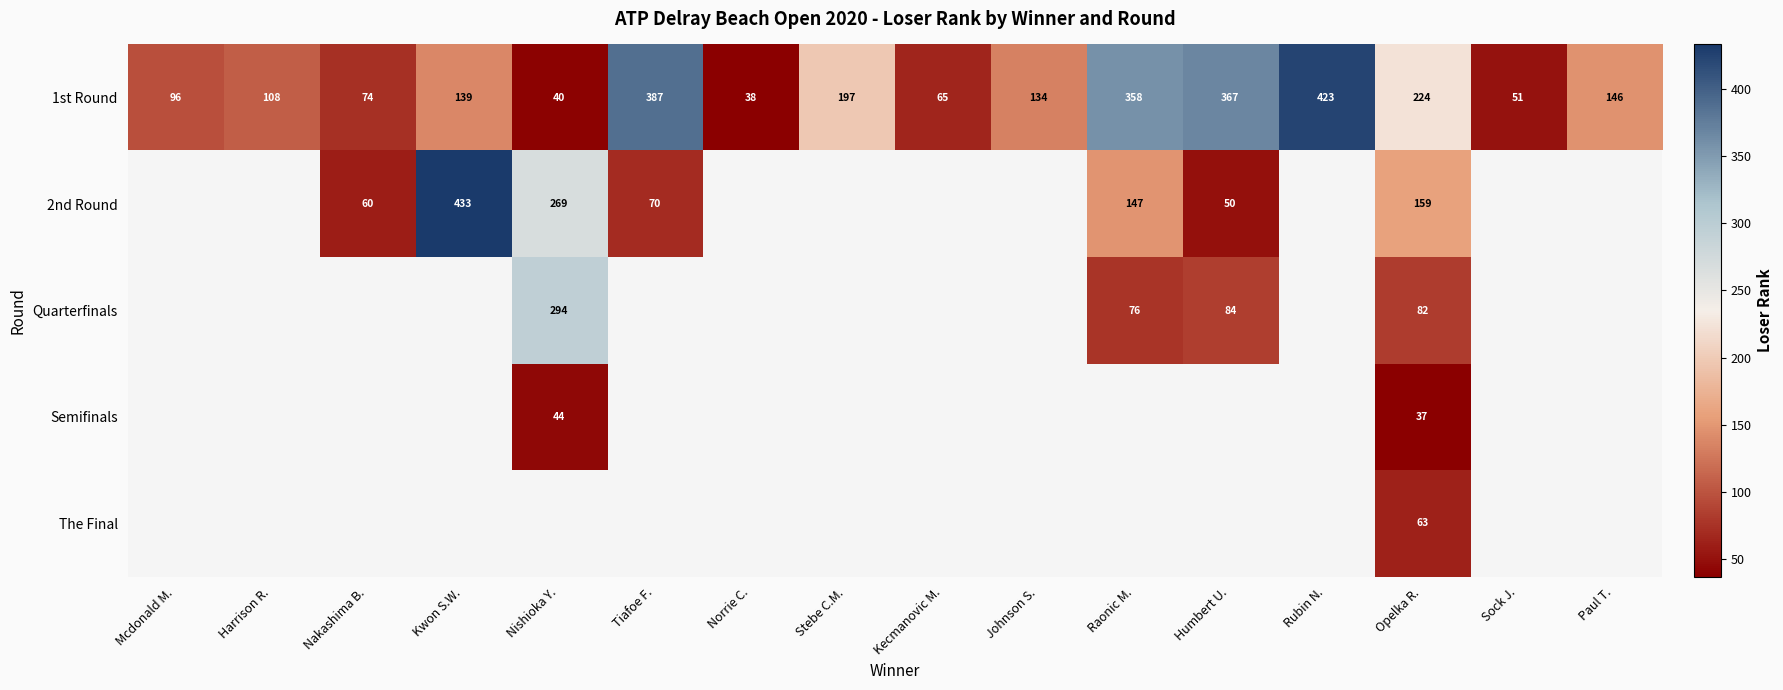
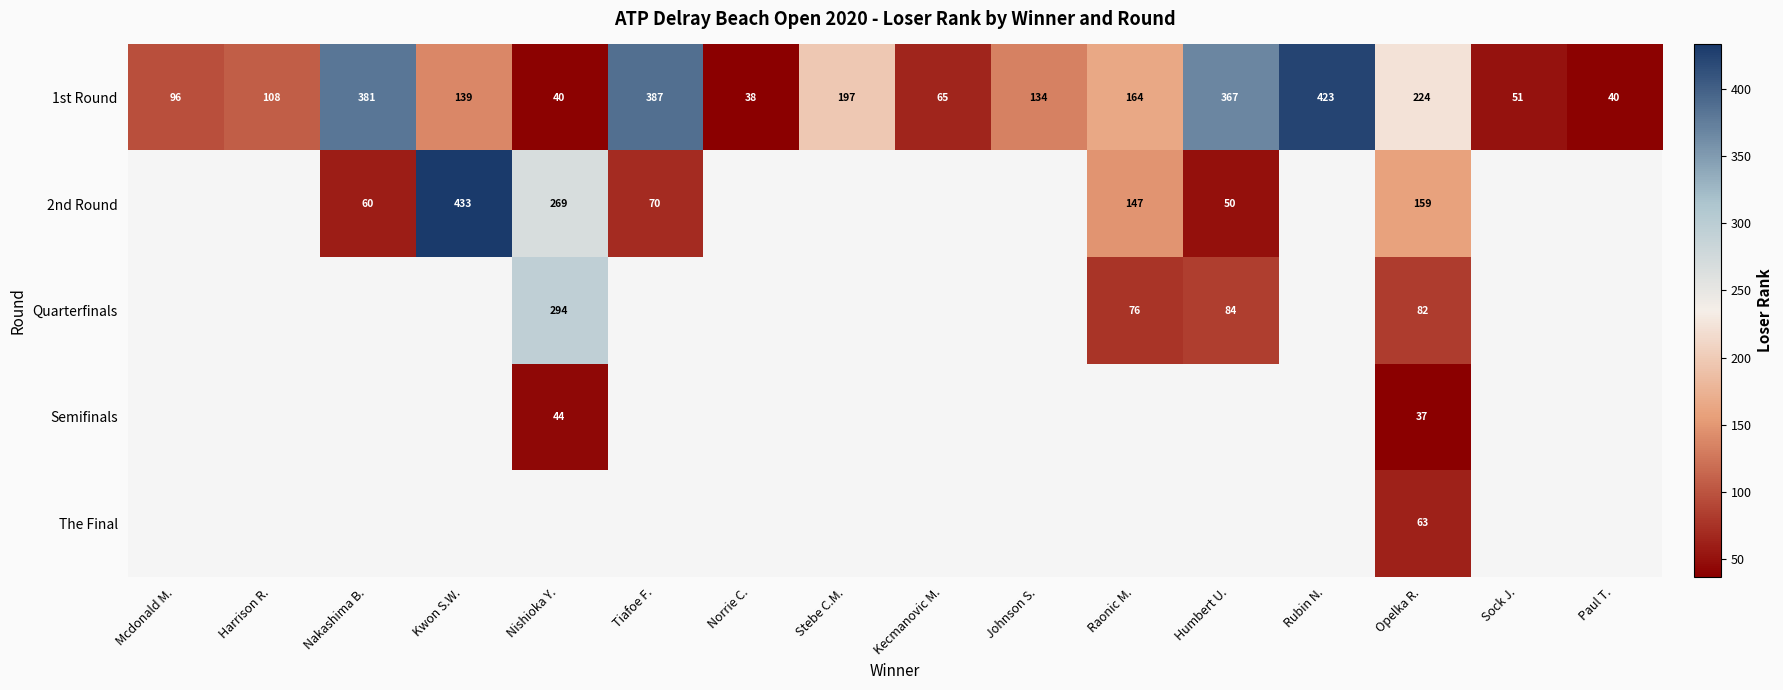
1st Round, Nakashima B.: 74 -> 381
1st Round, Raonic M.: 358 -> 164
1st Round, Paul T.: 146 -> 40
